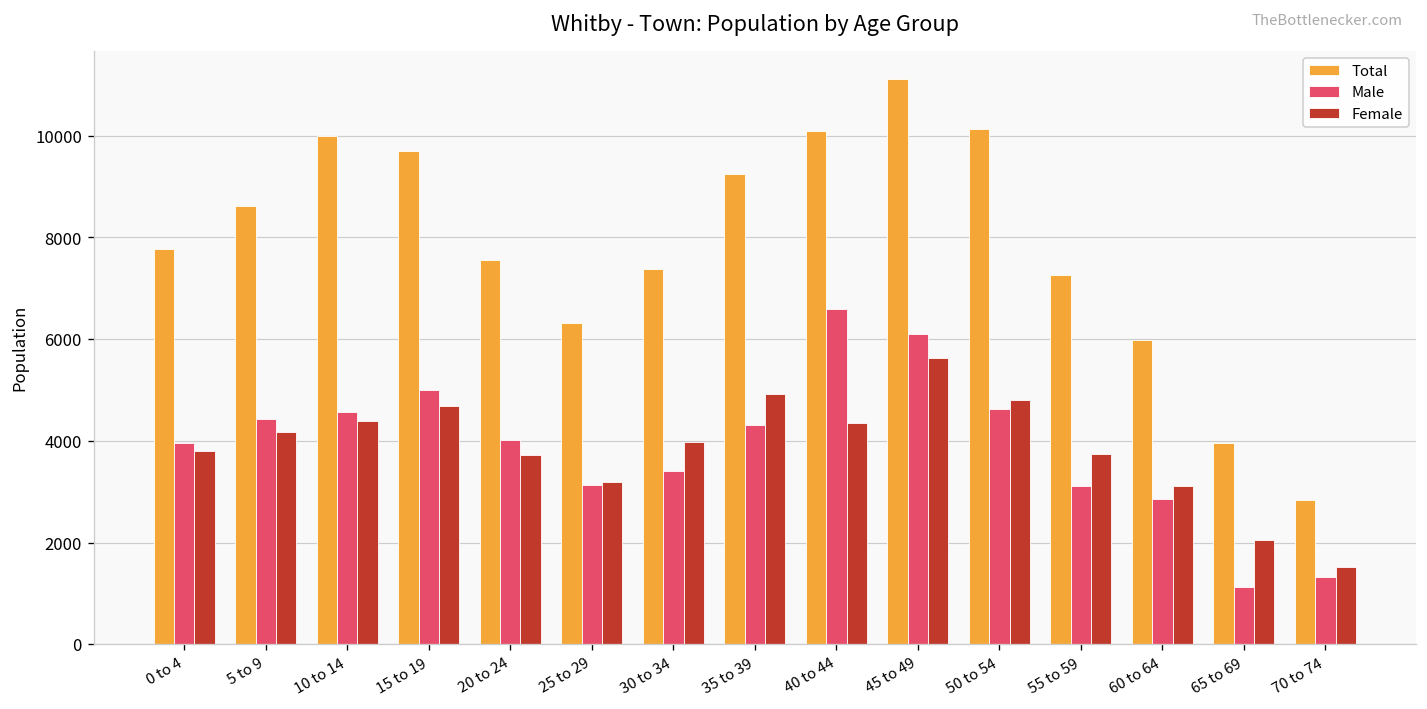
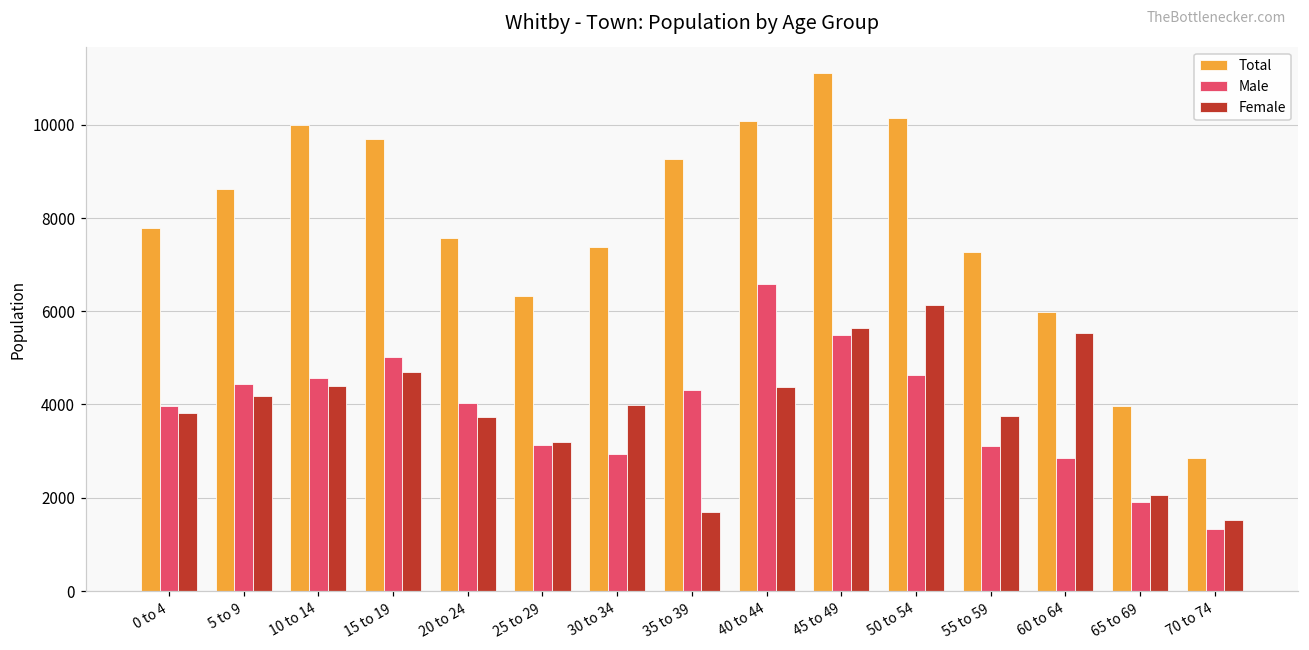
Male, 30 to 34: 3400 -> 2900
Female, 35 to 39: 4900 -> 1700
Male, 45 to 49: 6100 -> 5500
Female, 50 to 54: 4800 -> 6100
Female, 60 to 64: 3100 -> 5500
Male, 65 to 69: 1100 -> 1900
